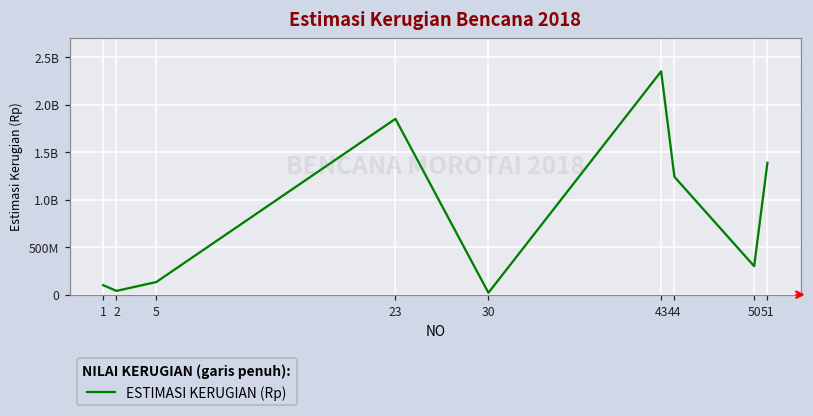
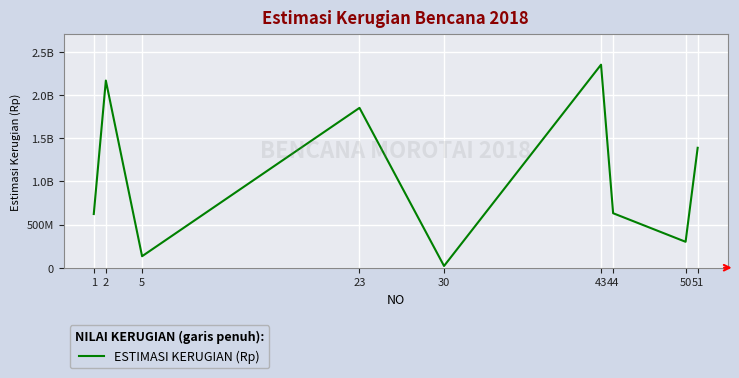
1: 100000000 -> 600000000
2: 0 -> 2200000000
44: 1200000000 -> 600000000
